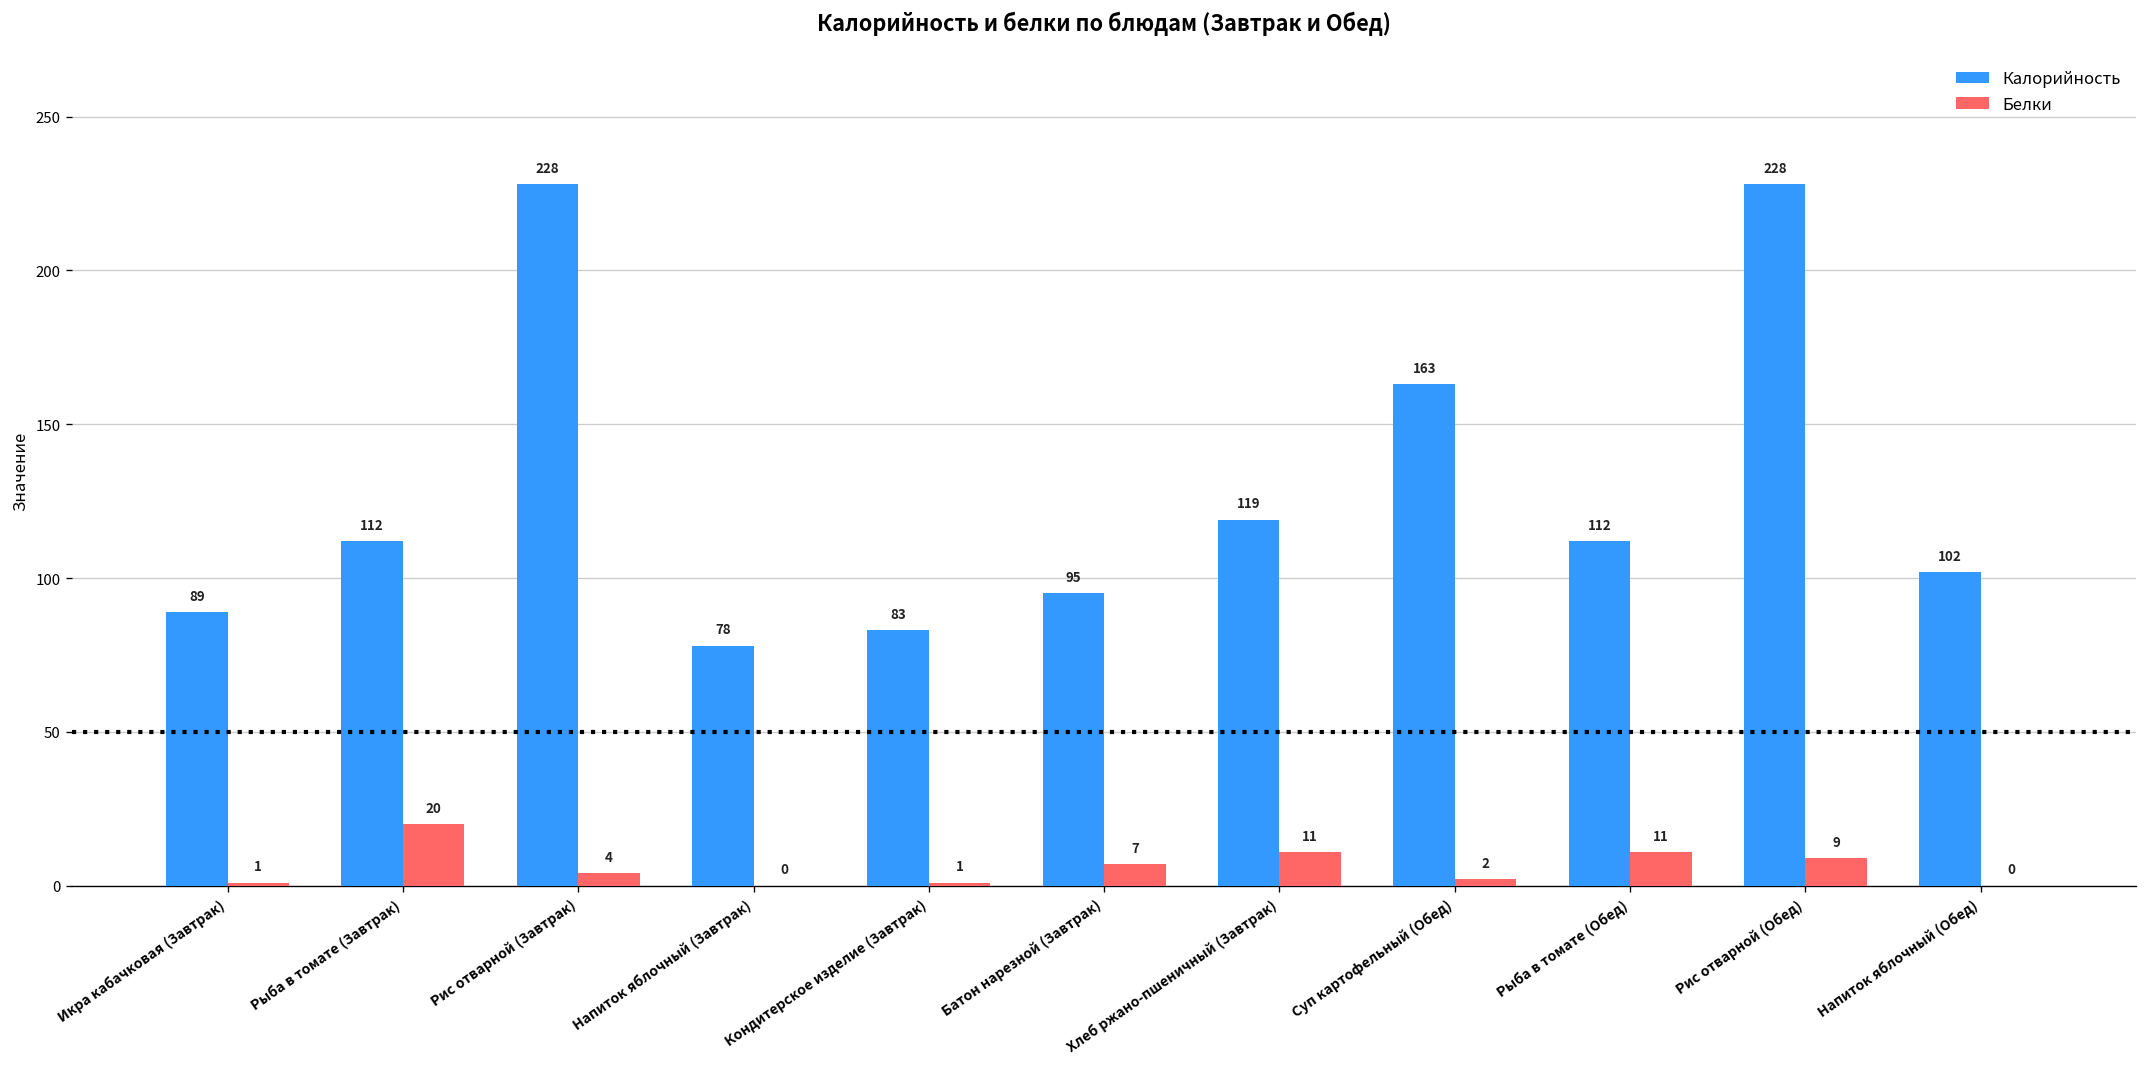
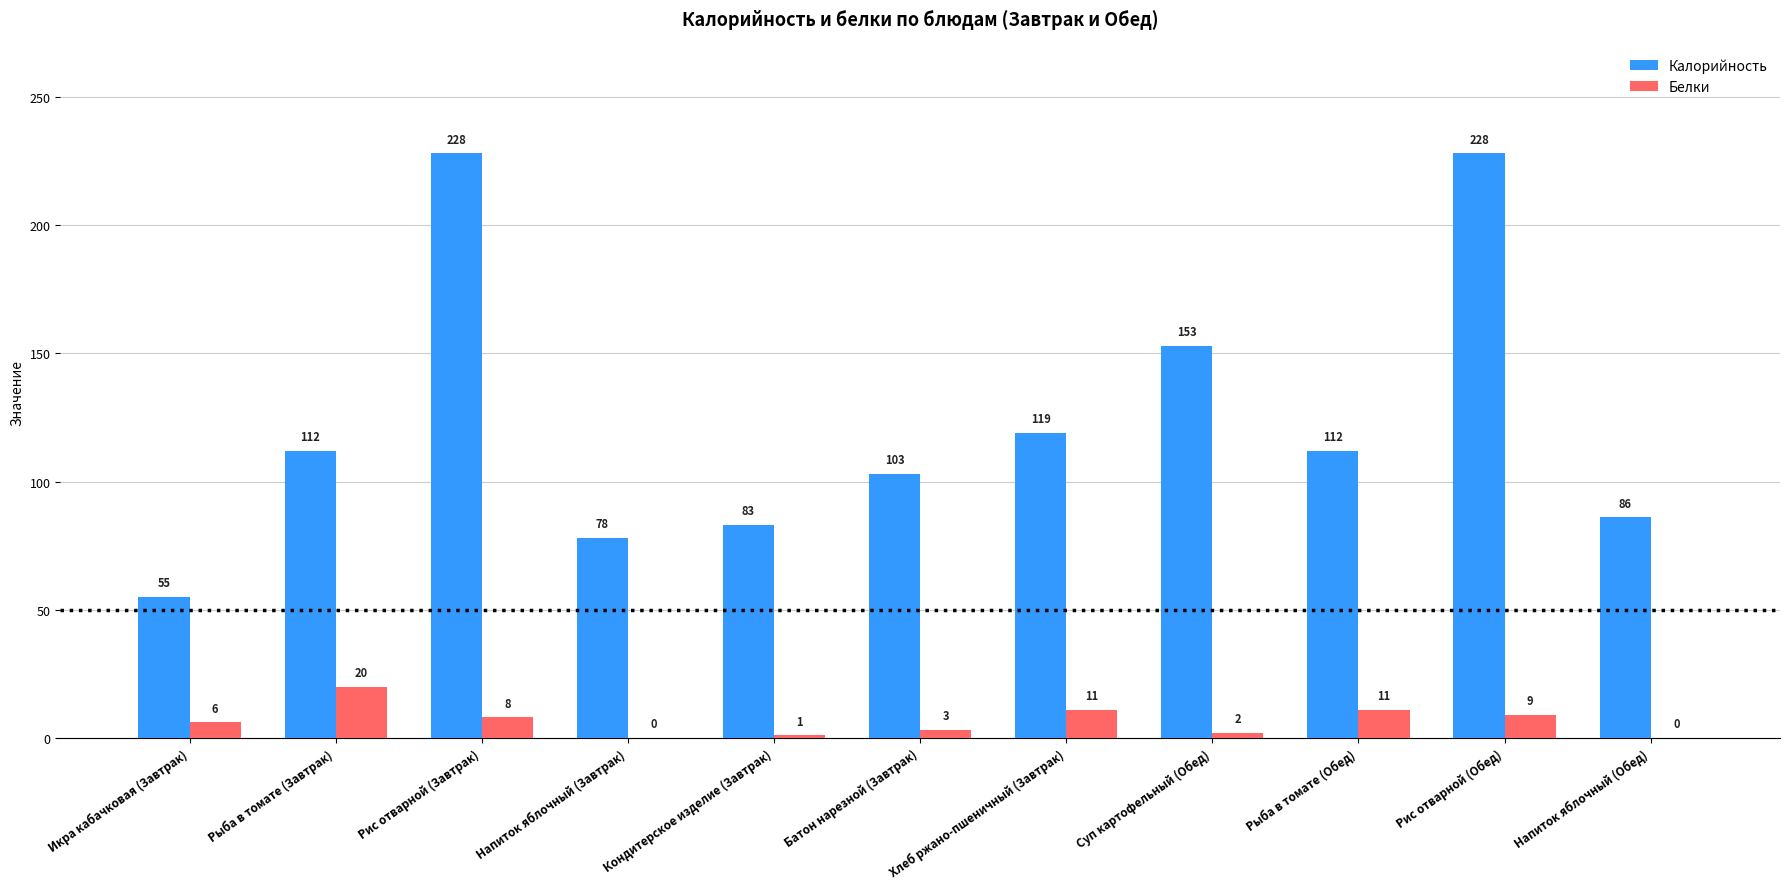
Калорийность, Икра кабачковая (Завтрак): 89 -> 55
Белки, Икра кабачковая (Завтрак): 1 -> 6
Белки, Рис отварной (Завтрак): 4 -> 8
Калорийность, Батон нарезной (Завтрак): 95 -> 103
Белки, Батон нарезной (Завтрак): 7 -> 3
Калорийность, Суп картофельный (Обед): 163 -> 153
Калорийность, Напиток яблочный (Обед): 102 -> 86
